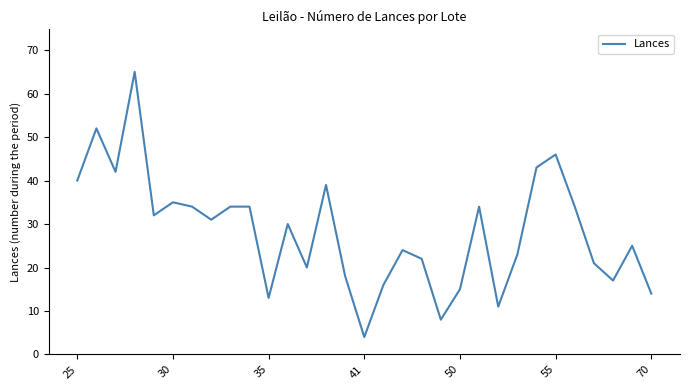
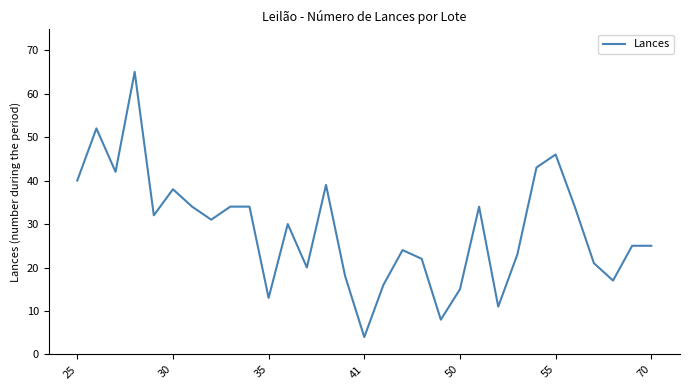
30: 35 -> 38
70: 14 -> 25
